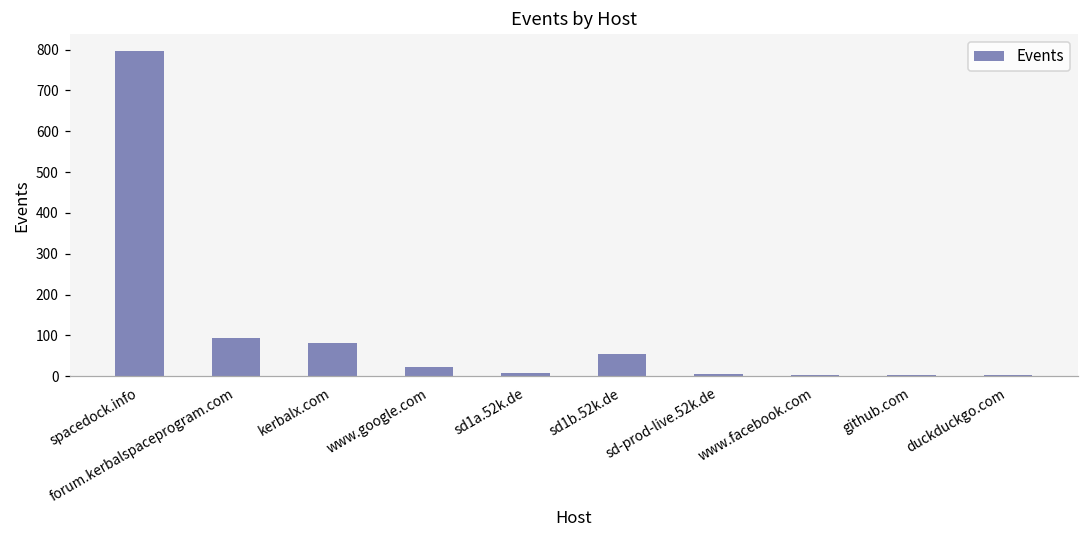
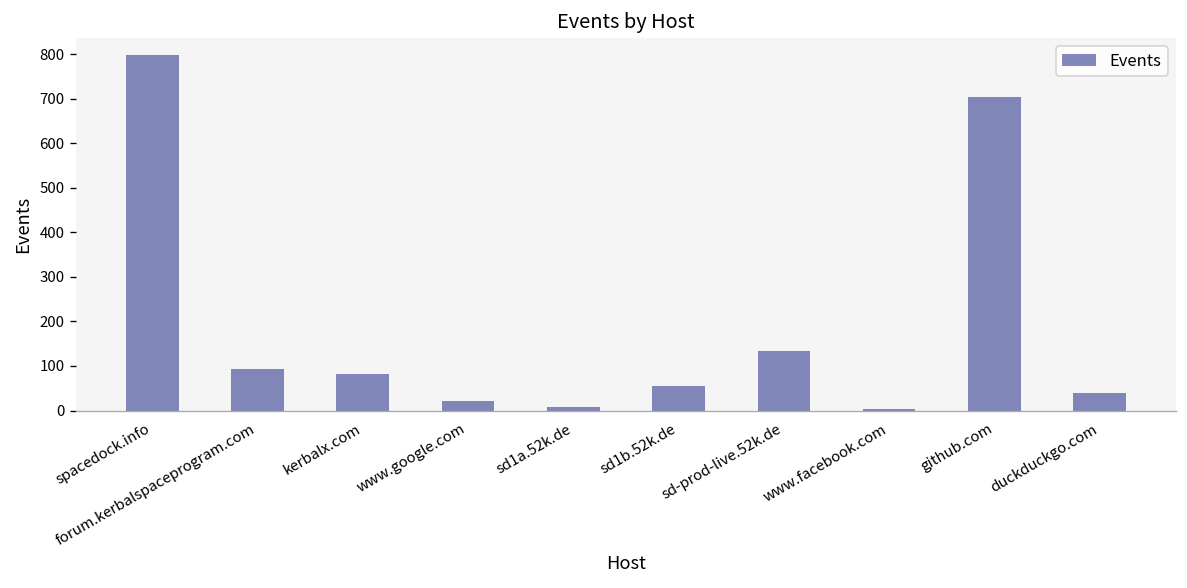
sd-prod-live.52k.de: 10 -> 130
github.com: 0 -> 700
duckduckgo.com: 0 -> 40
